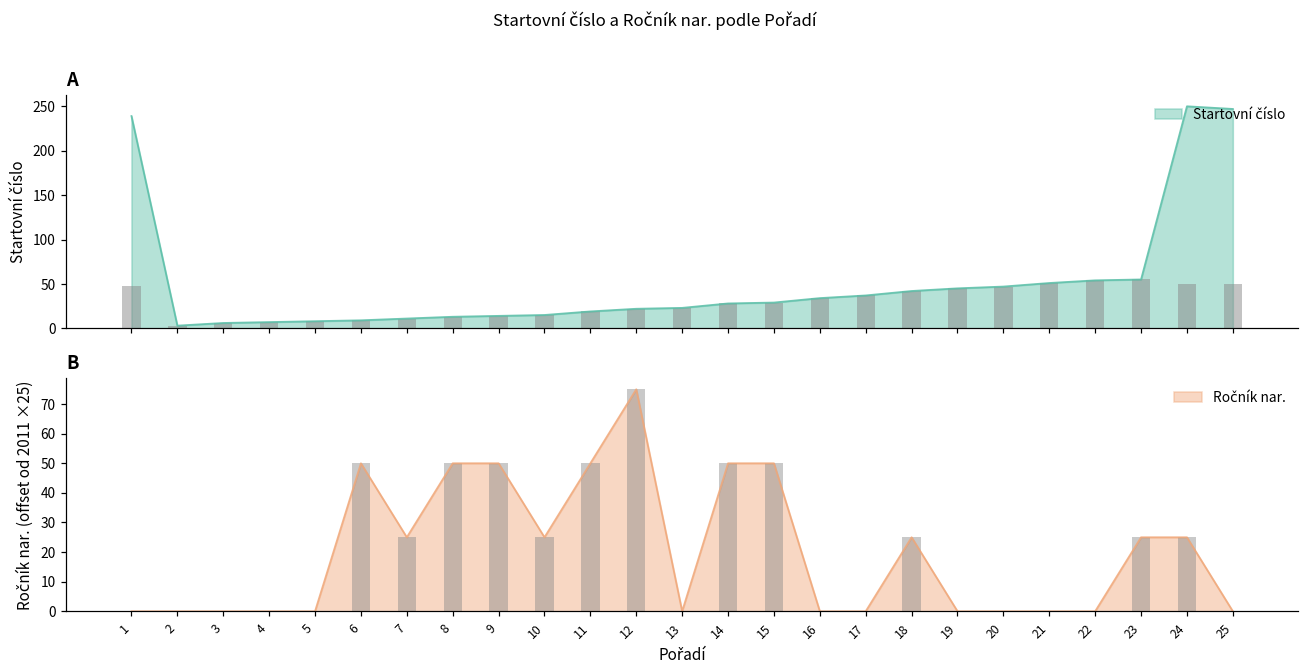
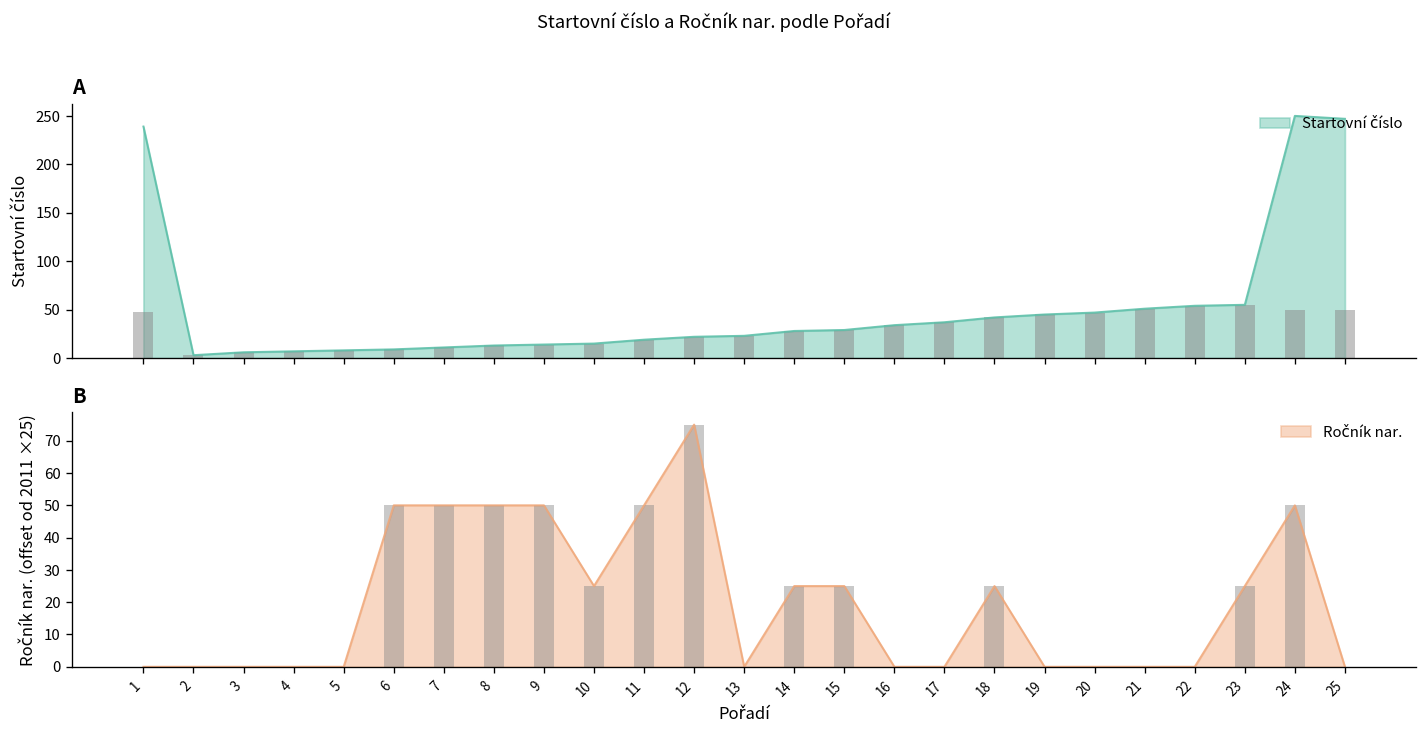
B, 7: 25 -> 50
B, 14: 50 -> 25
B, 15: 50 -> 25
B, 24: 25 -> 50
